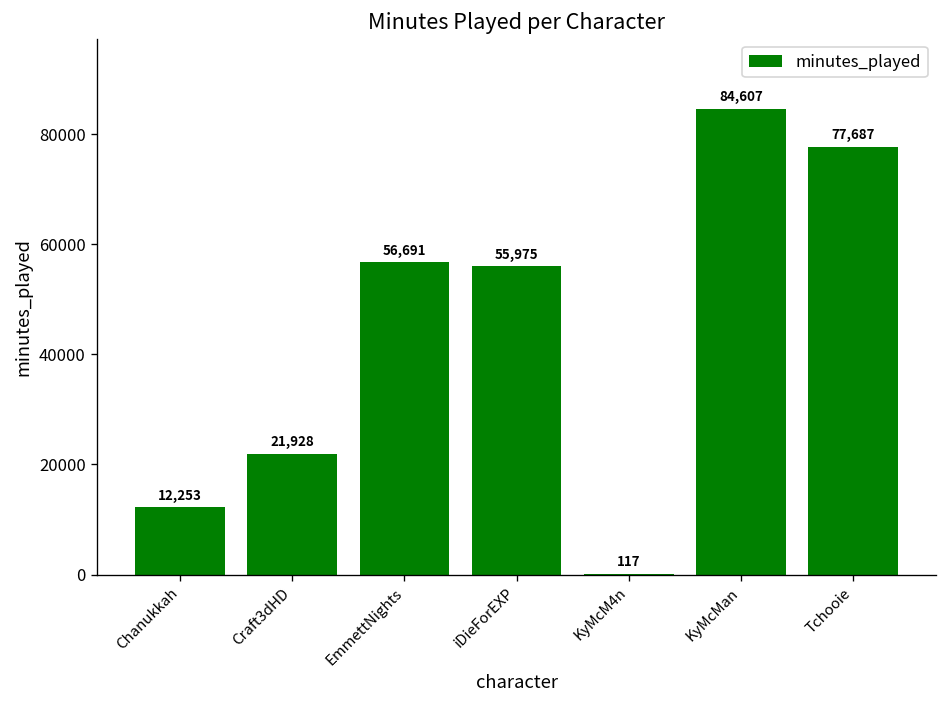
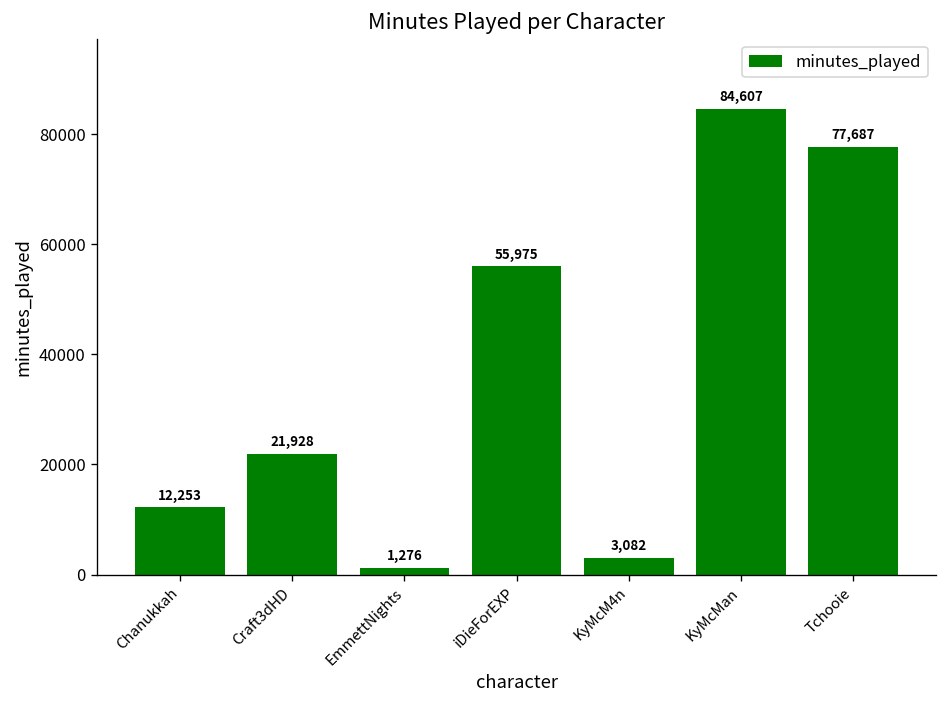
EmmettNights: 56,691 -> 1,276
KyMcM4n: 117 -> 3,082
